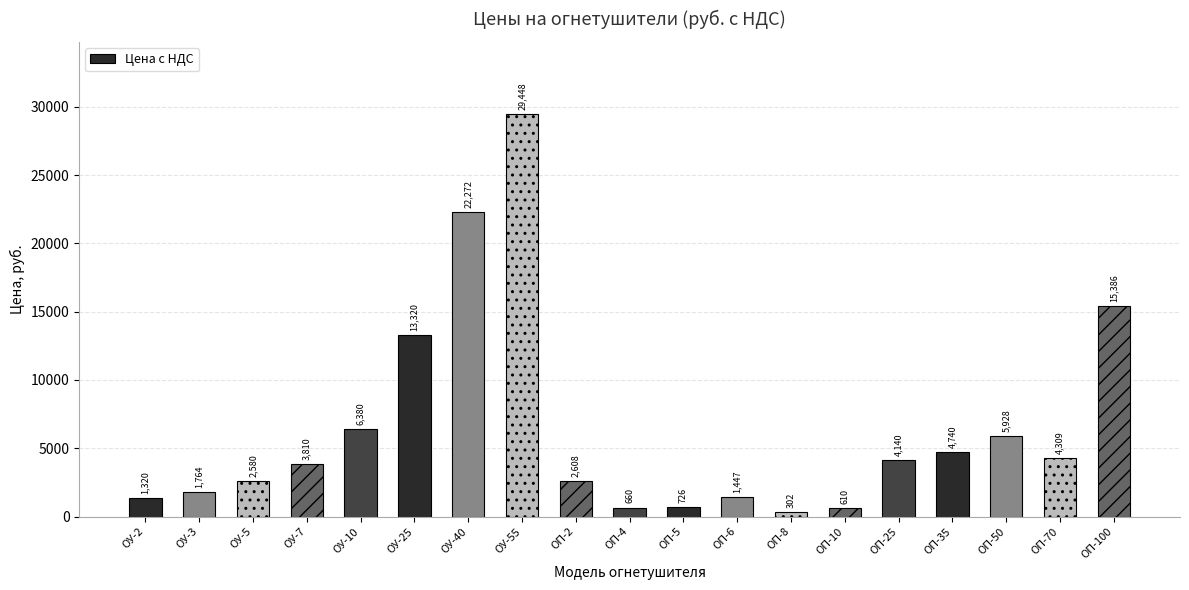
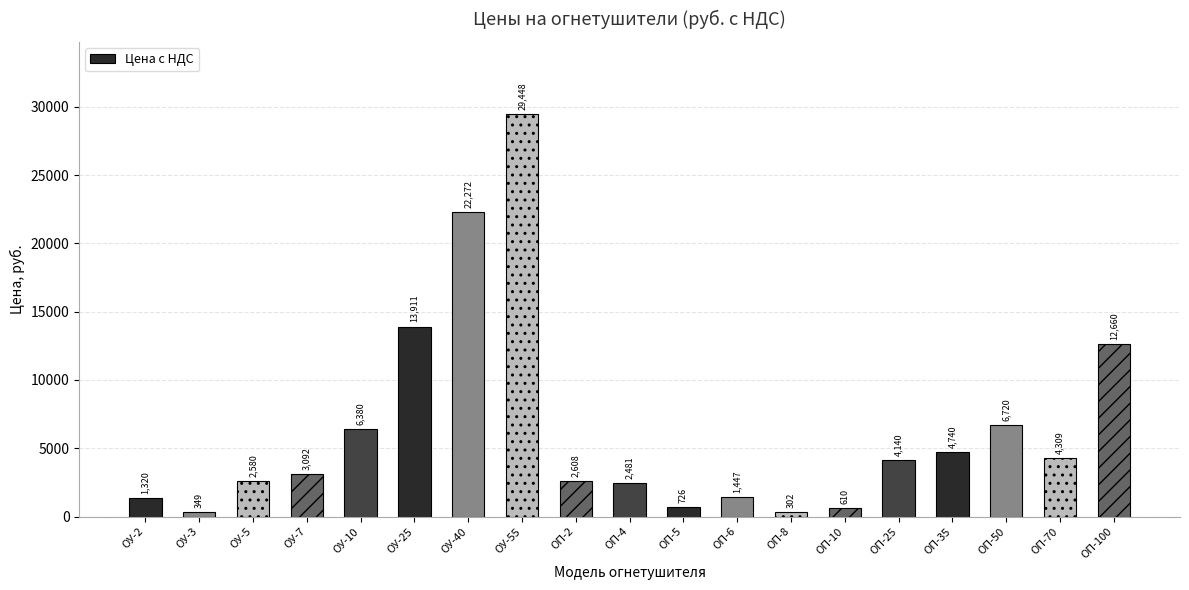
ОУ-3: 1,764 -> 349
ОУ-7: 3,810 -> 3,092
ОУ-25: 13,320 -> 13,911
ОП-4: 660 -> 2,481
ОП-50: 5,928 -> 6,720
ОП-100: 15,386 -> 12,660
